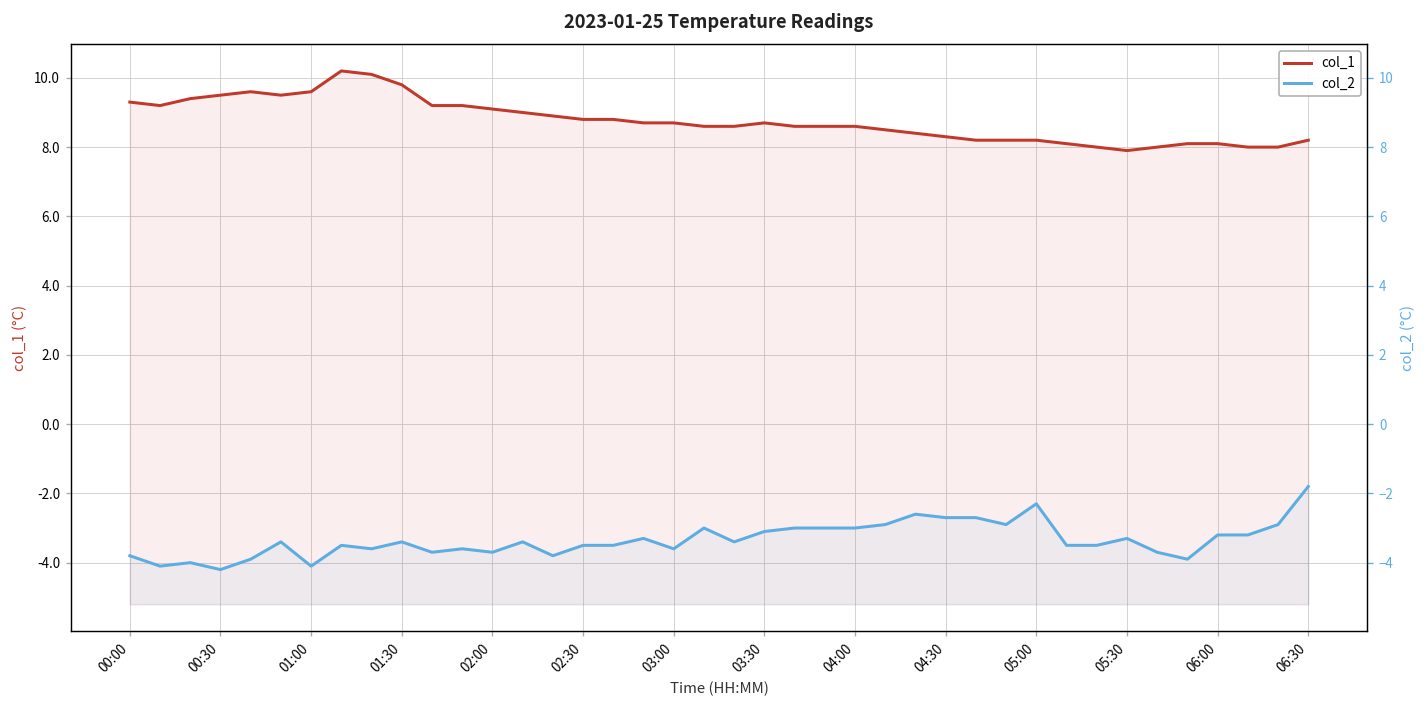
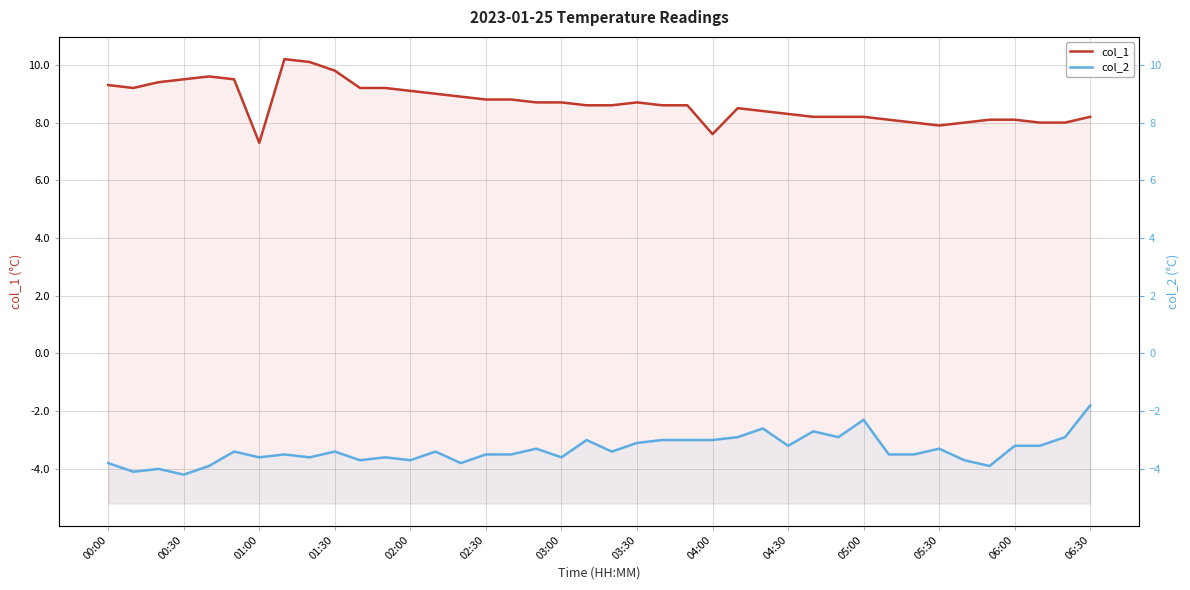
col_1, 01:00: 9.6 -> 7.3
col_2, 01:00: -4.1 -> -3.6
col_1, 04:00: 8.6 -> 7.6
col_2, 04:30: -2.7 -> -3.2
